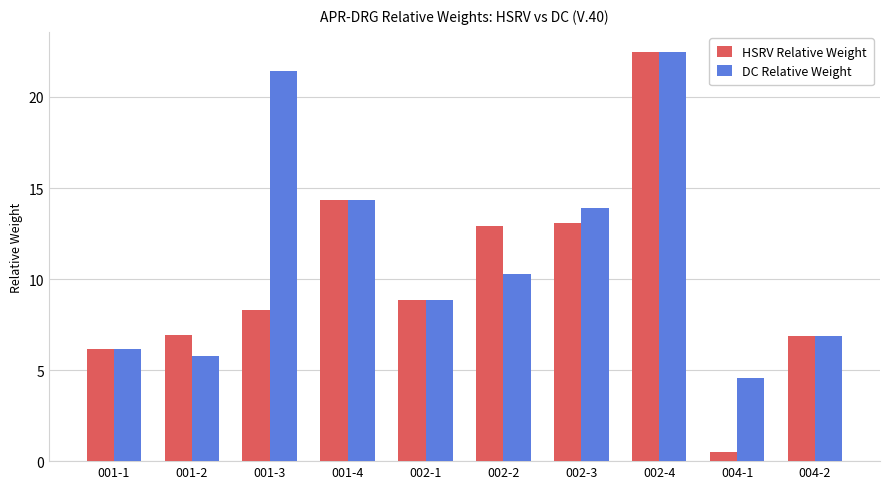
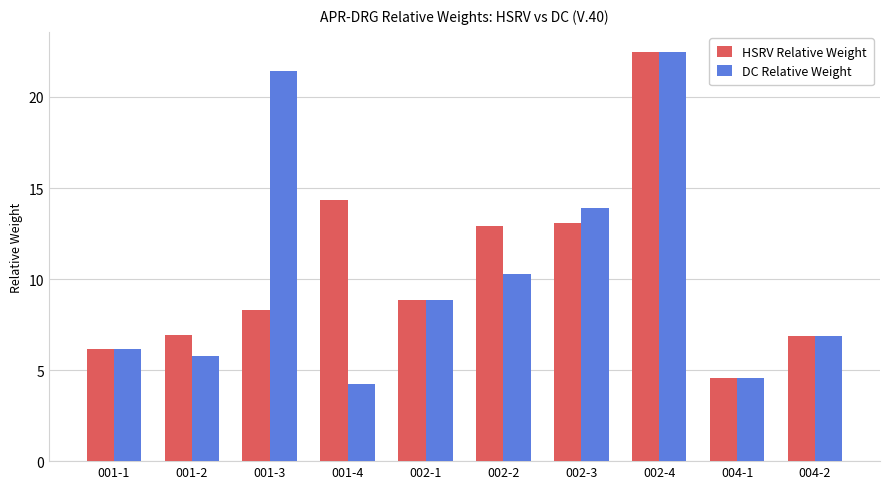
DC Relative Weight, 001-4: 14.4 -> 4.3
HSRV Relative Weight, 004-1: 0.5 -> 4.6
